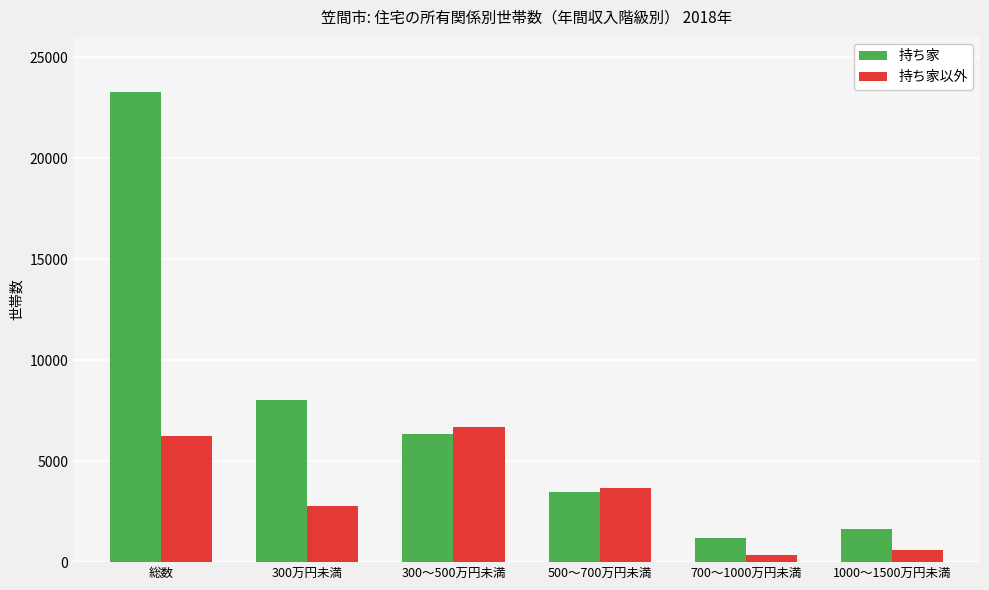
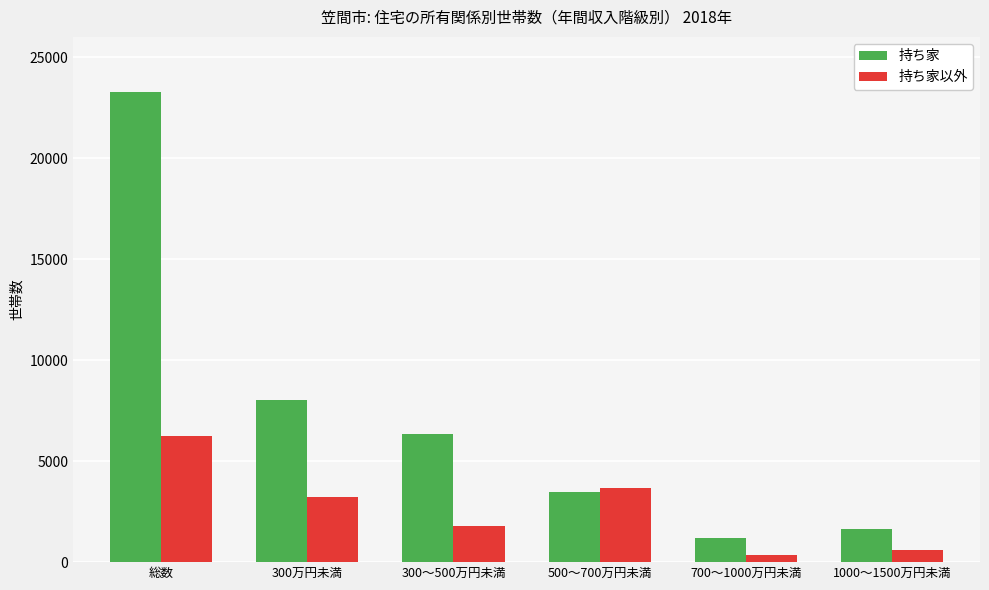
持ち家以外, 300万円未満: 2800 -> 3200
持ち家以外, 300～500万円未満: 6700 -> 1800
